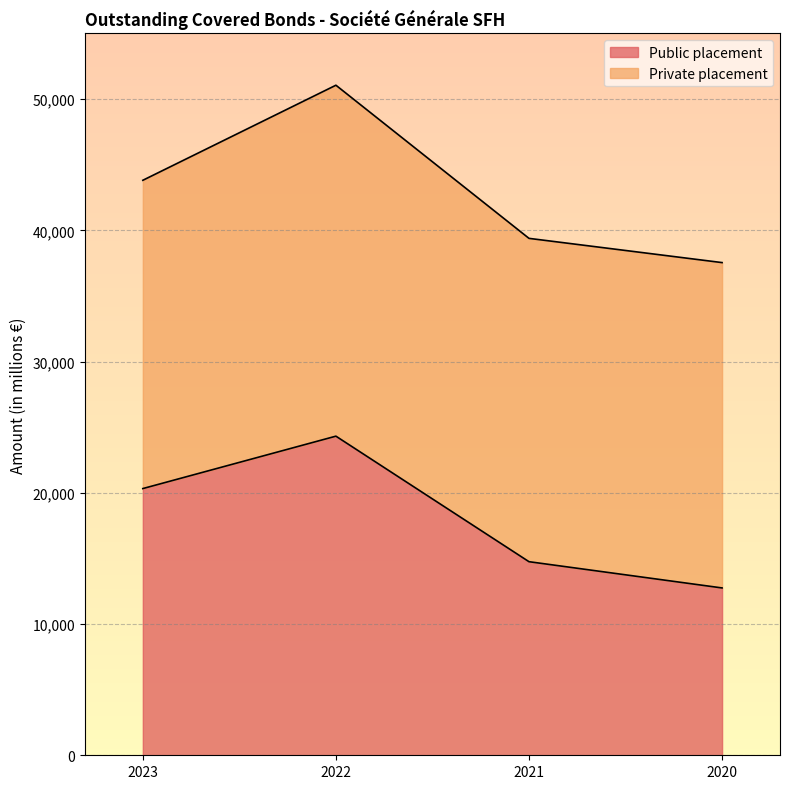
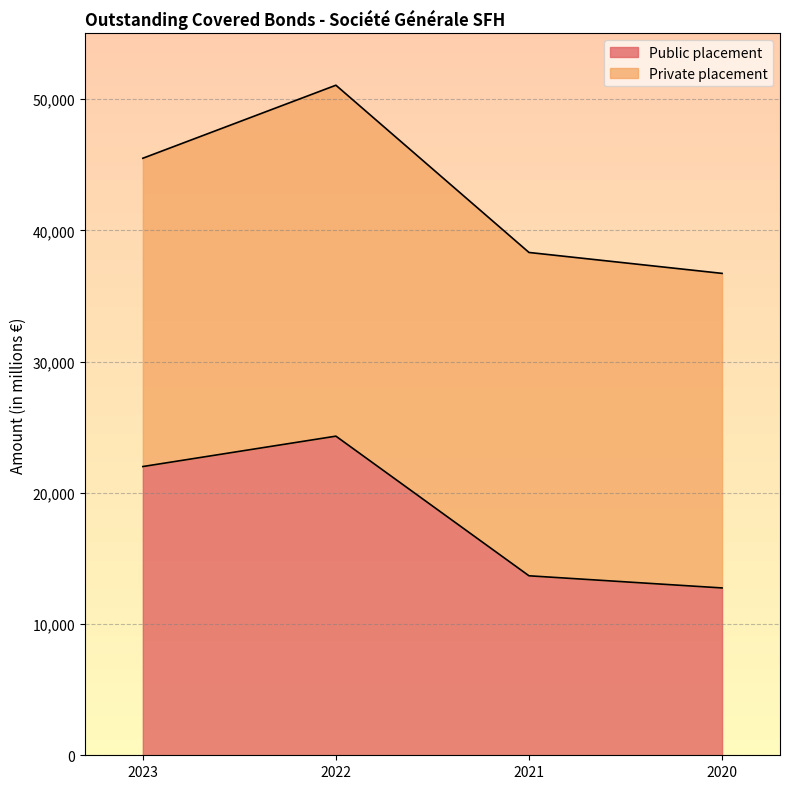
Public placement, 2023: 20,300 -> 22,000
Public placement, 2021: 14,800 -> 13,700
Private placement, 2020: 24,800 -> 24,000
